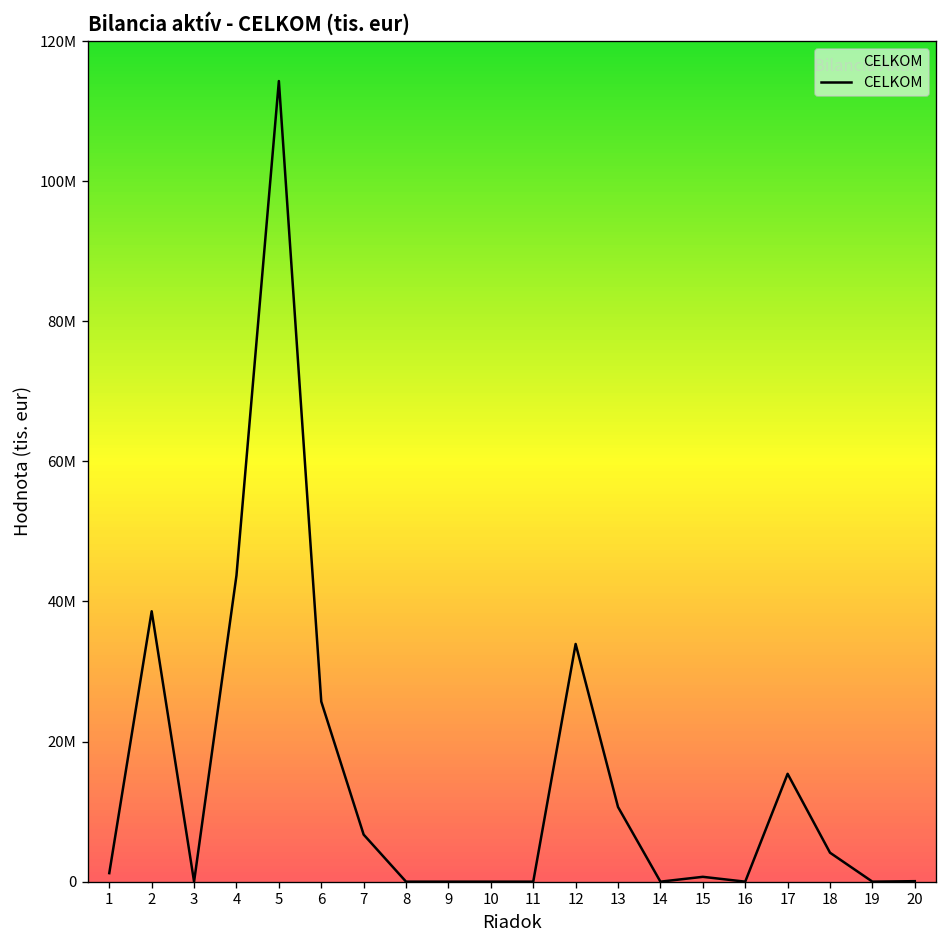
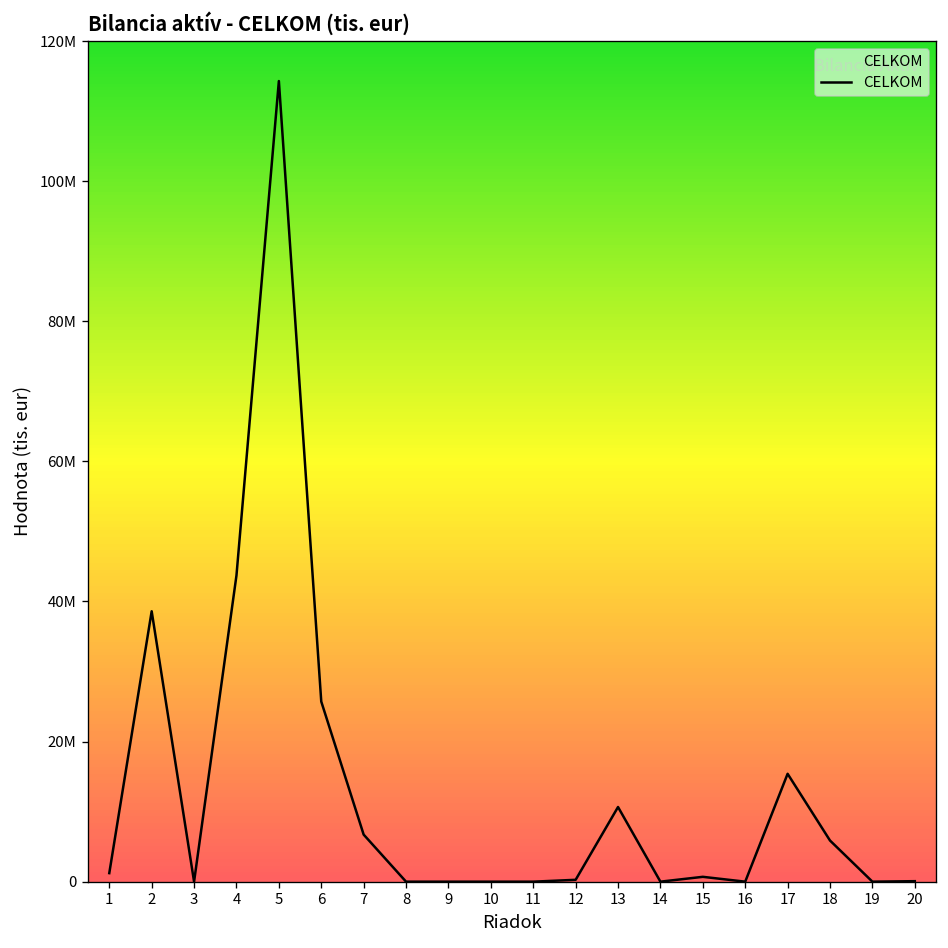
12: 34000000 -> 0
18: 4000000 -> 6000000
